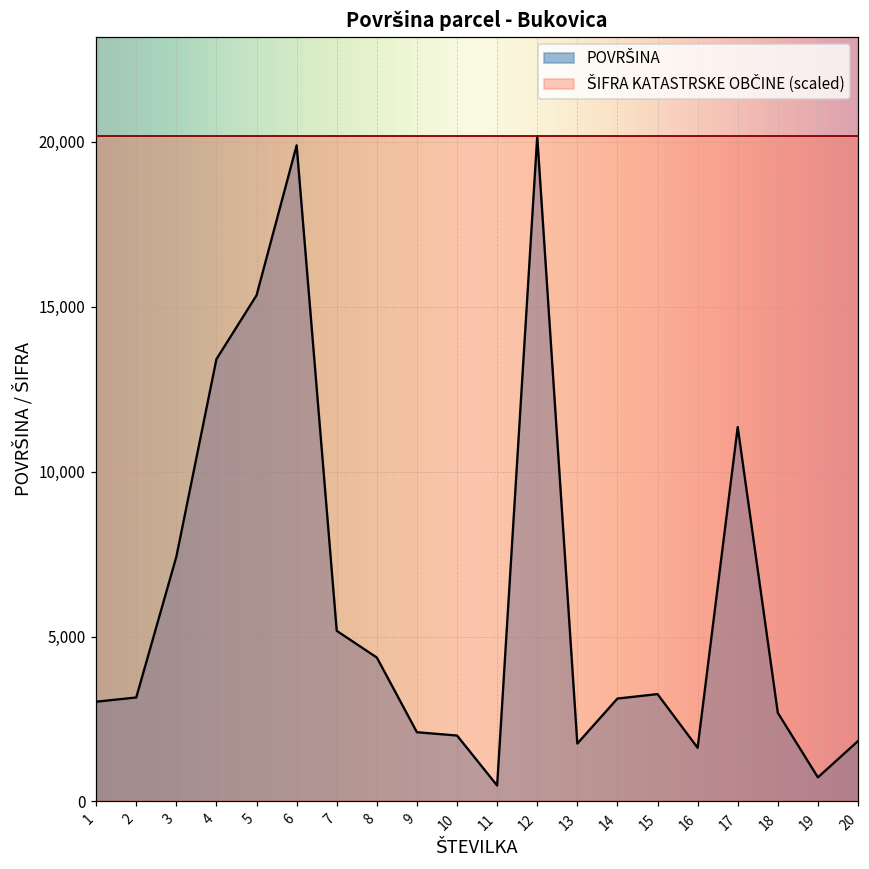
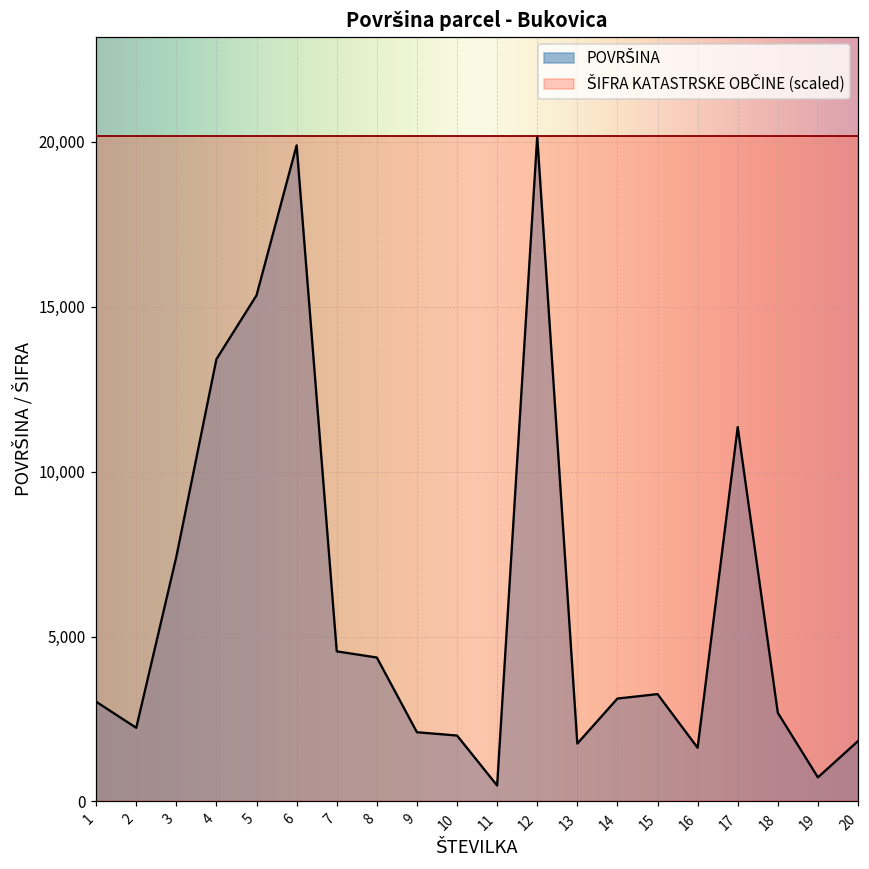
POVRŠINA, 2: 3,200 -> 2,200
POVRŠINA, 7: 5,200 -> 4,600
